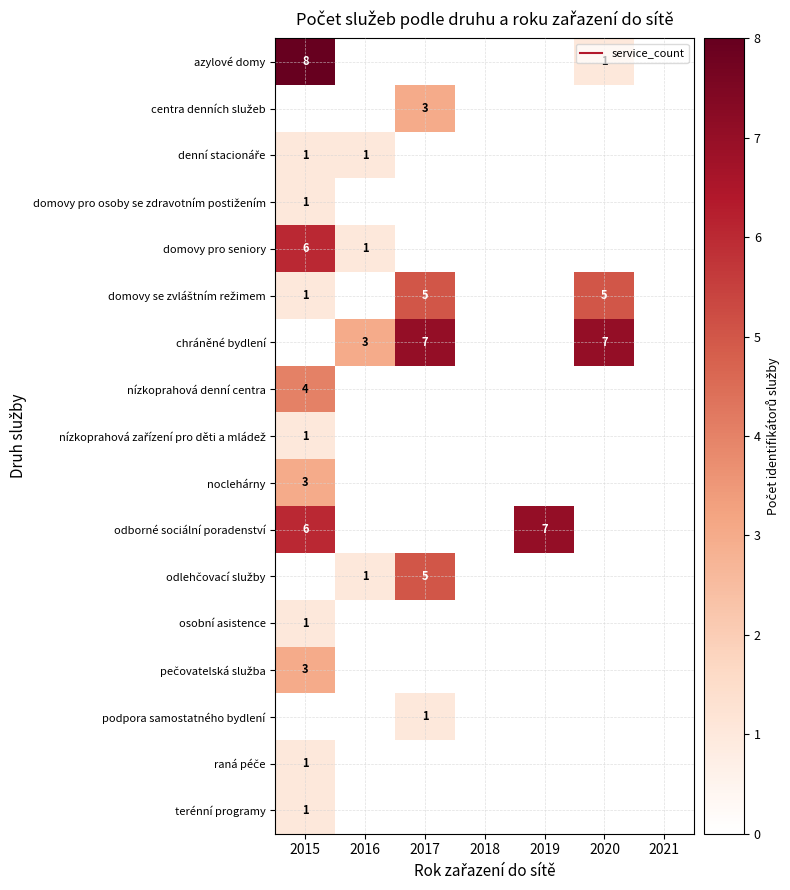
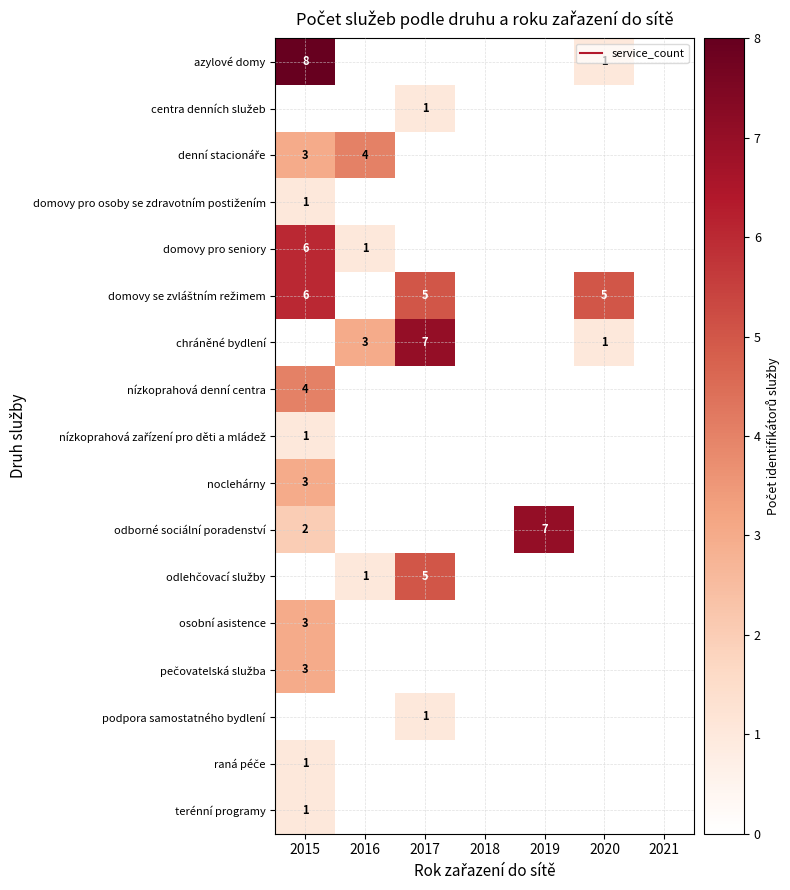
centra denních služeb, 2017: 3 -> 1
denní stacionáře, 2015: 1 -> 3
denní stacionáře, 2016: 1 -> 4
domovy se zvláštním režimem, 2015: 1 -> 6
chráněné bydlení, 2020: 7 -> 1
odborné sociální poradenství, 2015: 6 -> 2
osobní asistence, 2015: 1 -> 3
